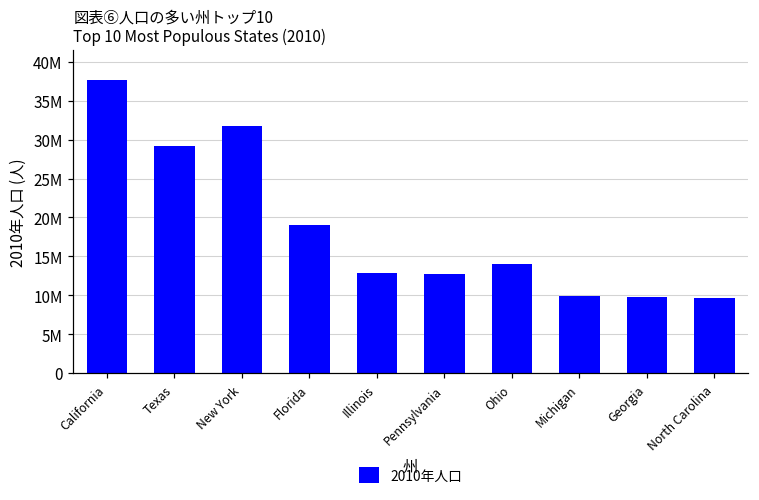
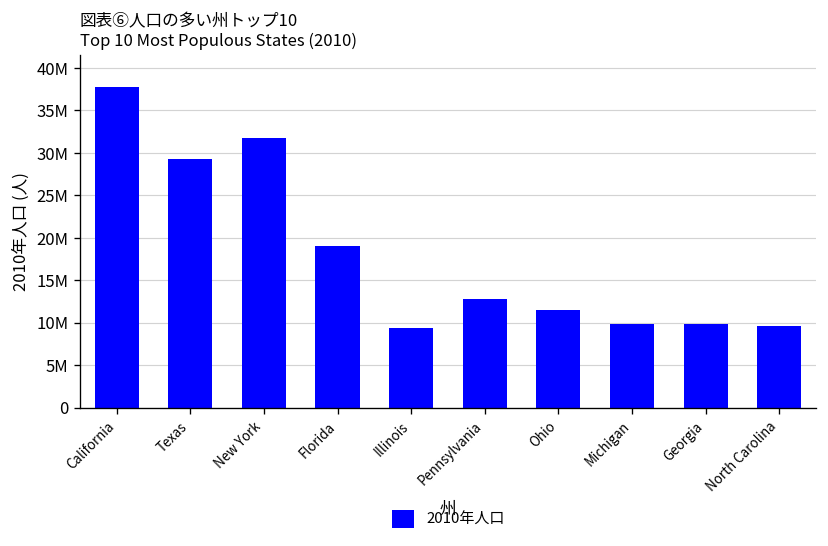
Illinois: 13000000 -> 9000000
Ohio: 14000000 -> 12000000
